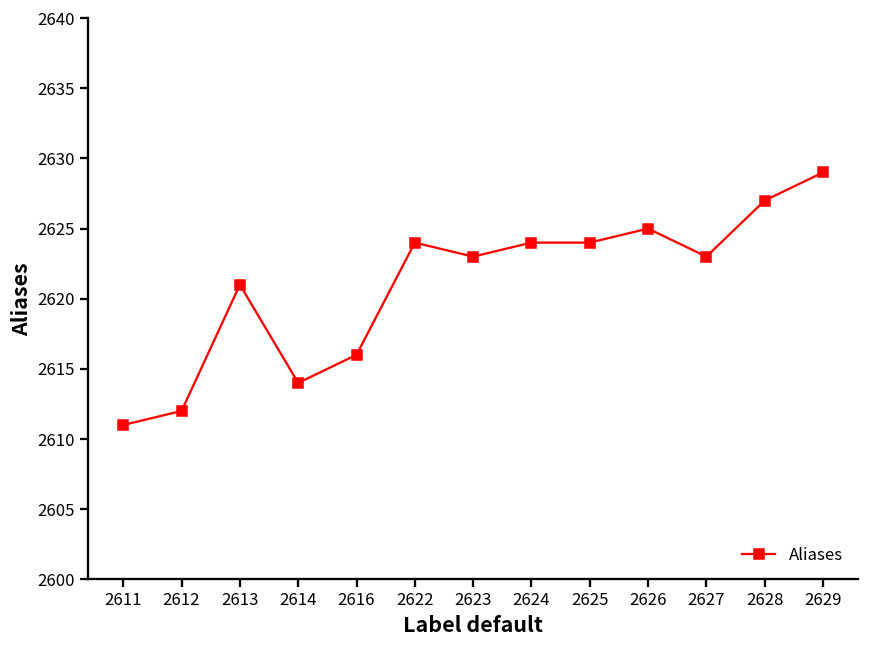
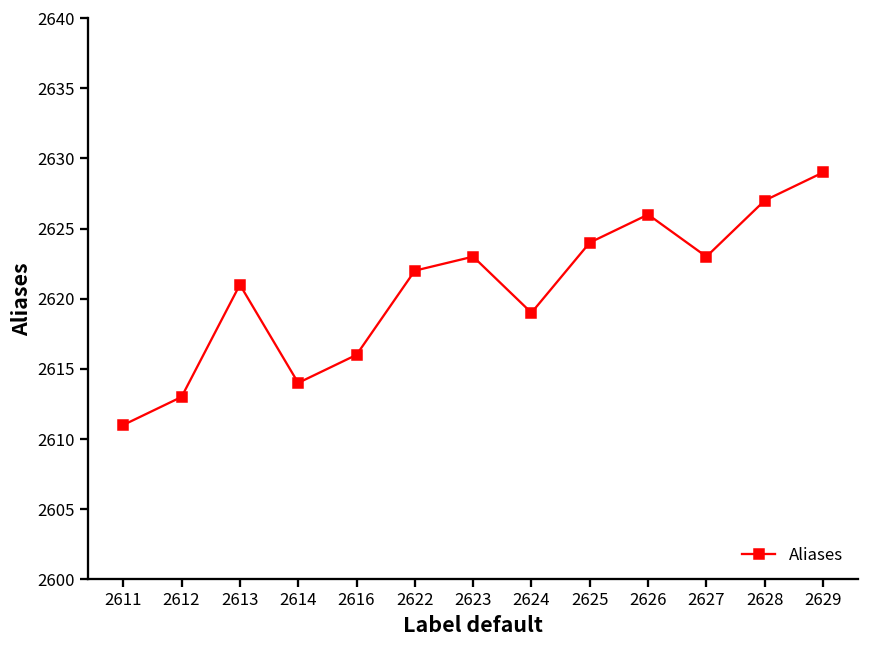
2612: 2612 -> 2613
2622: 2624 -> 2622
2624: 2624 -> 2619
2626: 2625 -> 2626
